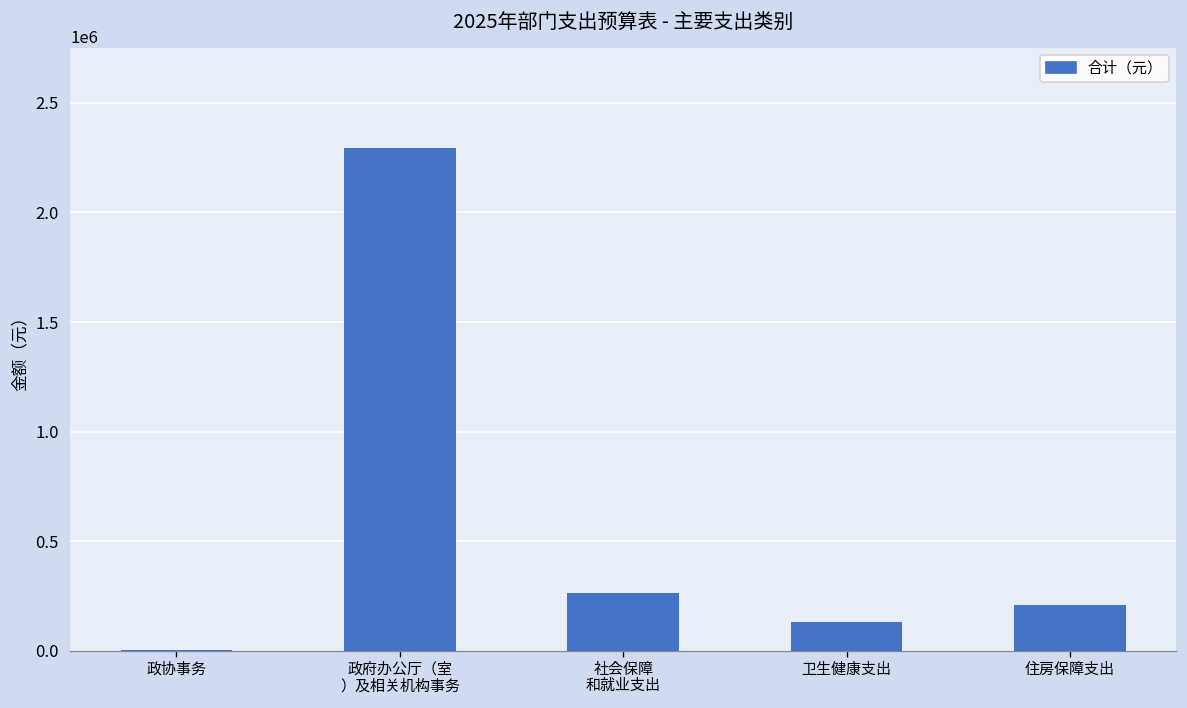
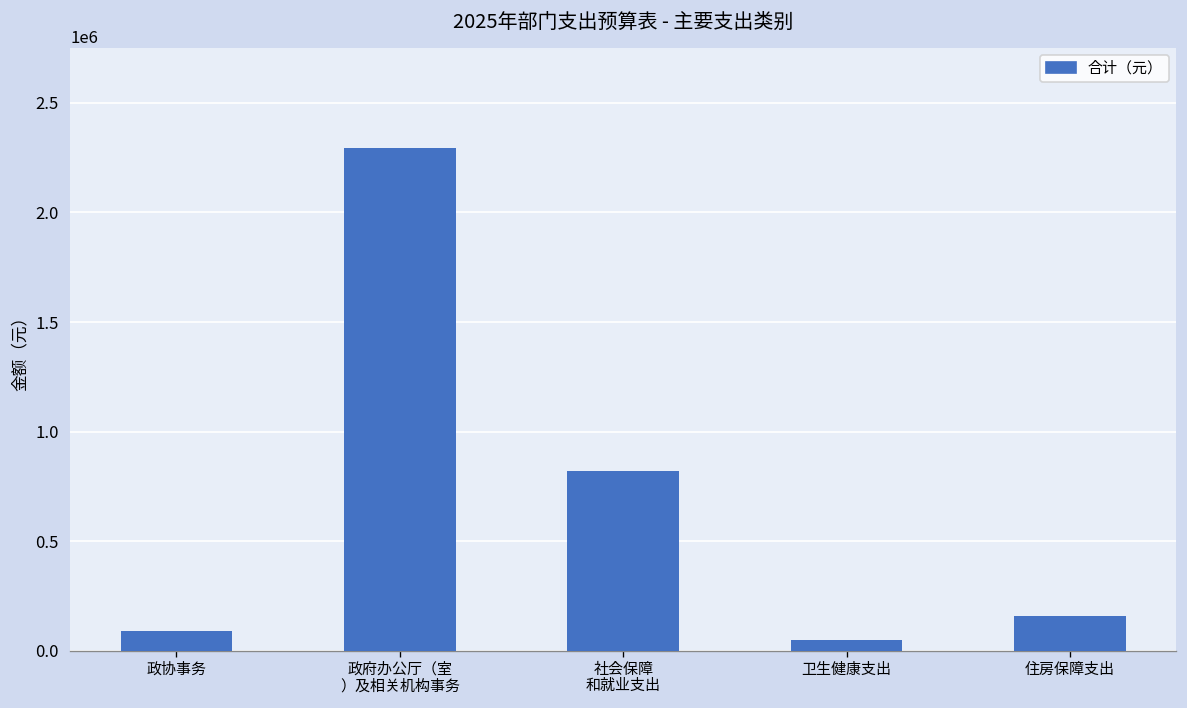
政协事务: 0 -> 90000
社会保障 和就业支出: 260000 -> 820000
卫生健康支出: 130000 -> 50000
住房保障支出: 210000 -> 160000
